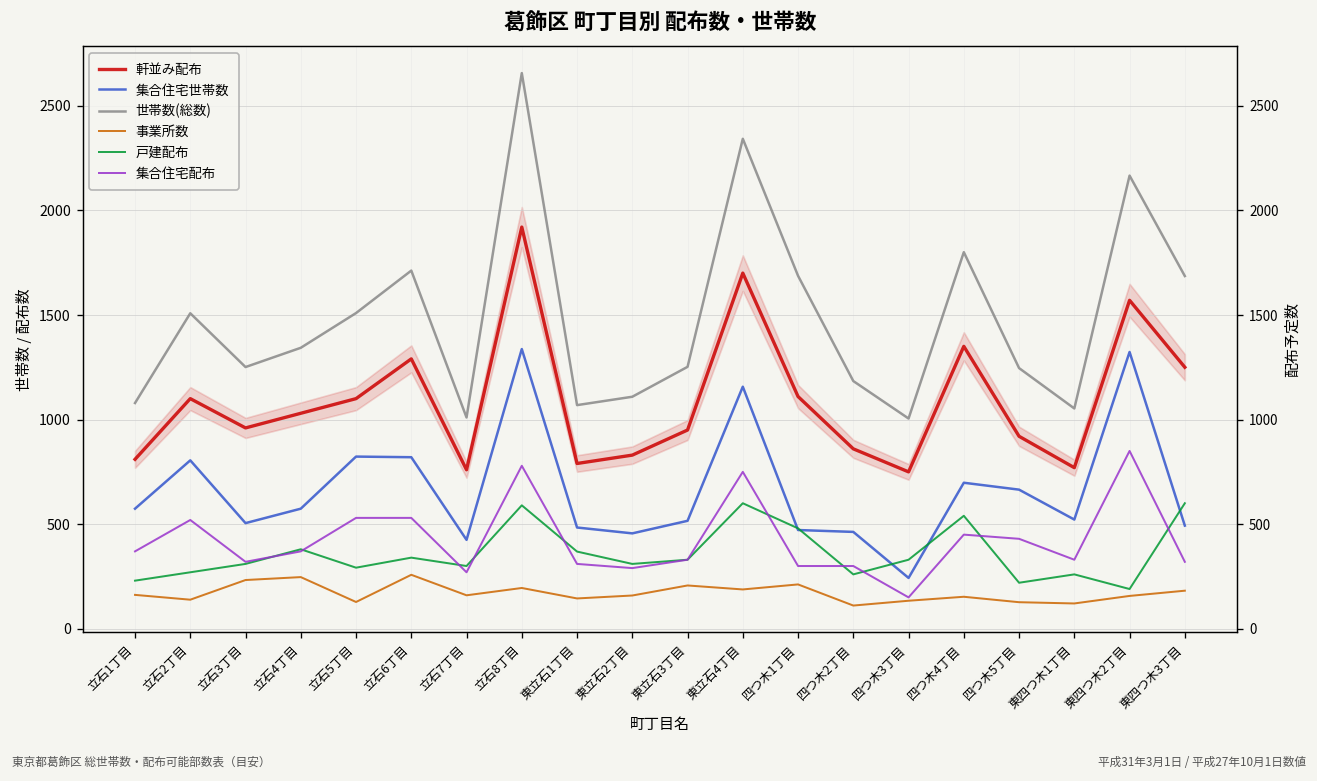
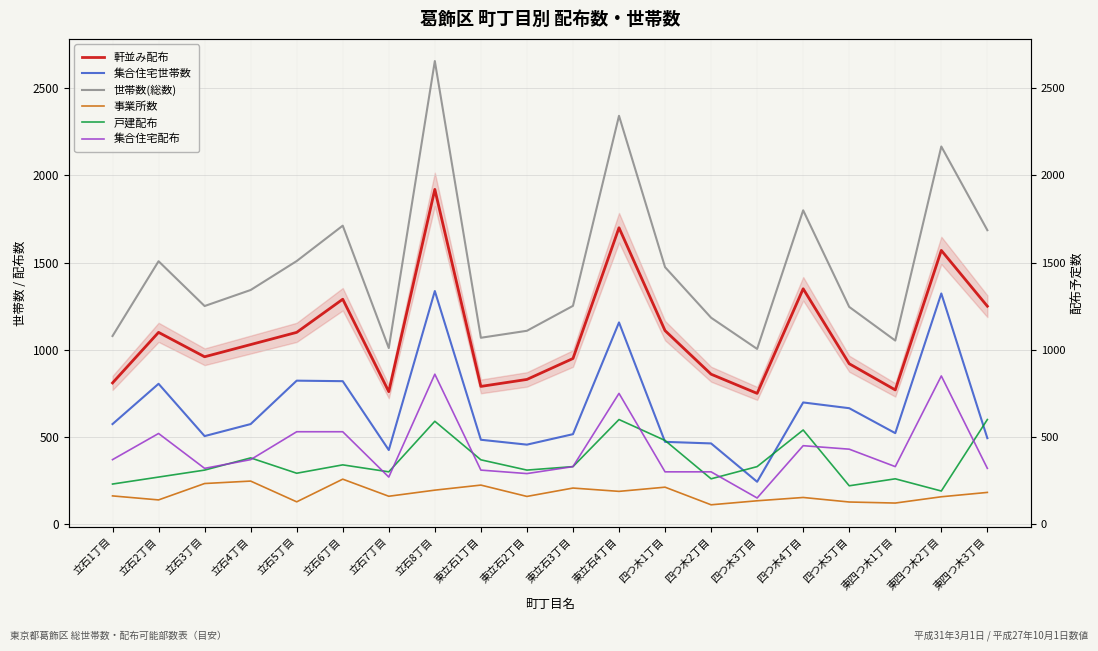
集合住宅配布, 立石8丁目: 780 -> 860
事業所数, 東立石1丁目: 150 -> 220
世帯数(総数), 四つ木1丁目: 1690 -> 1470
